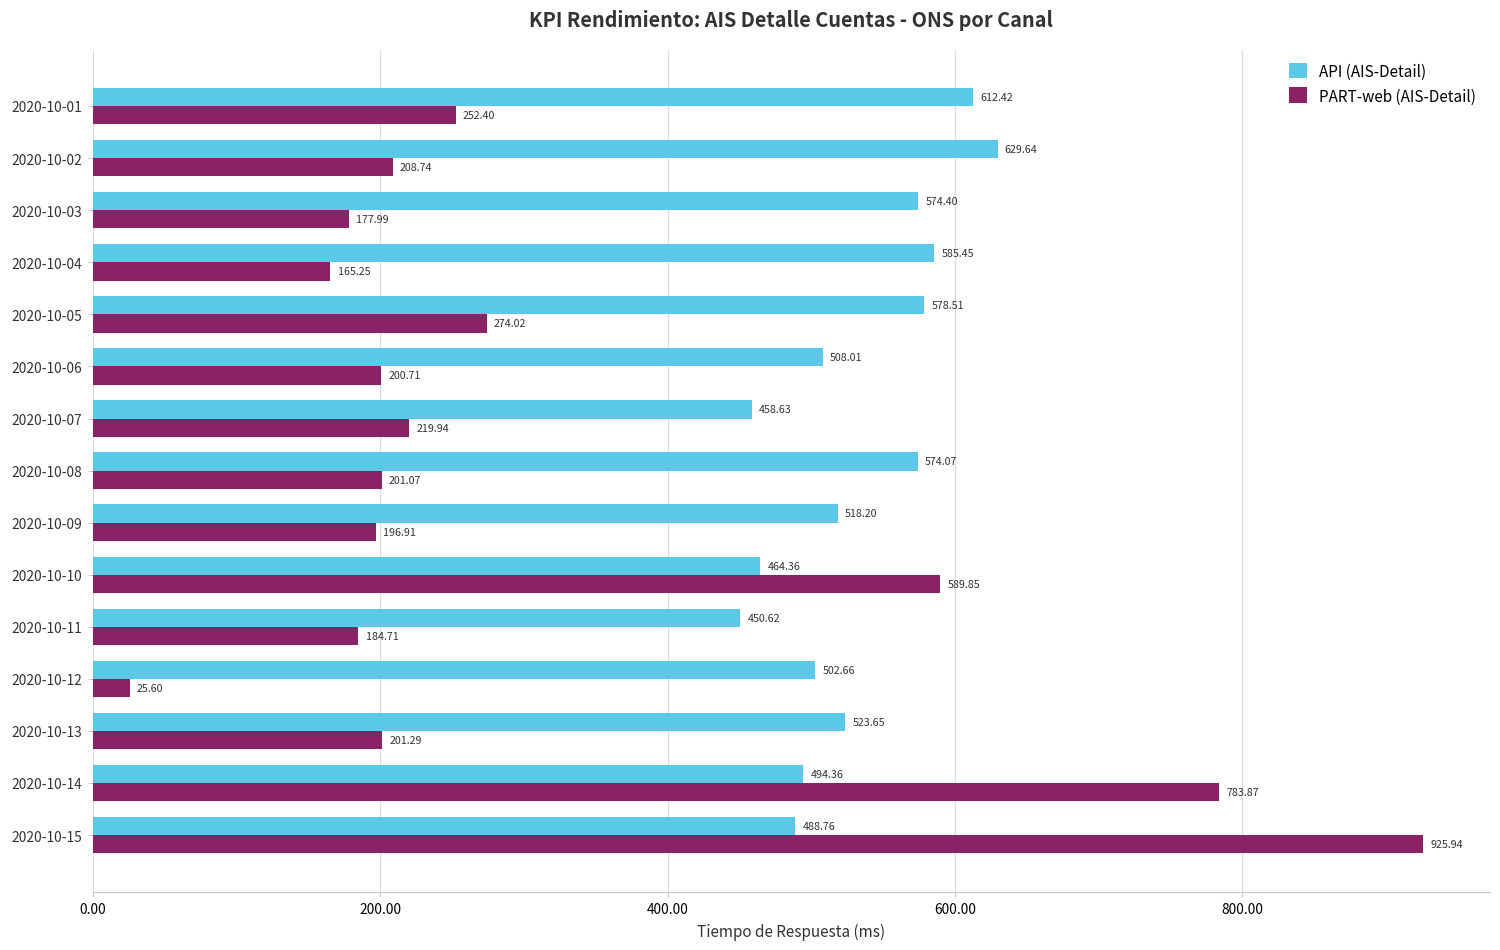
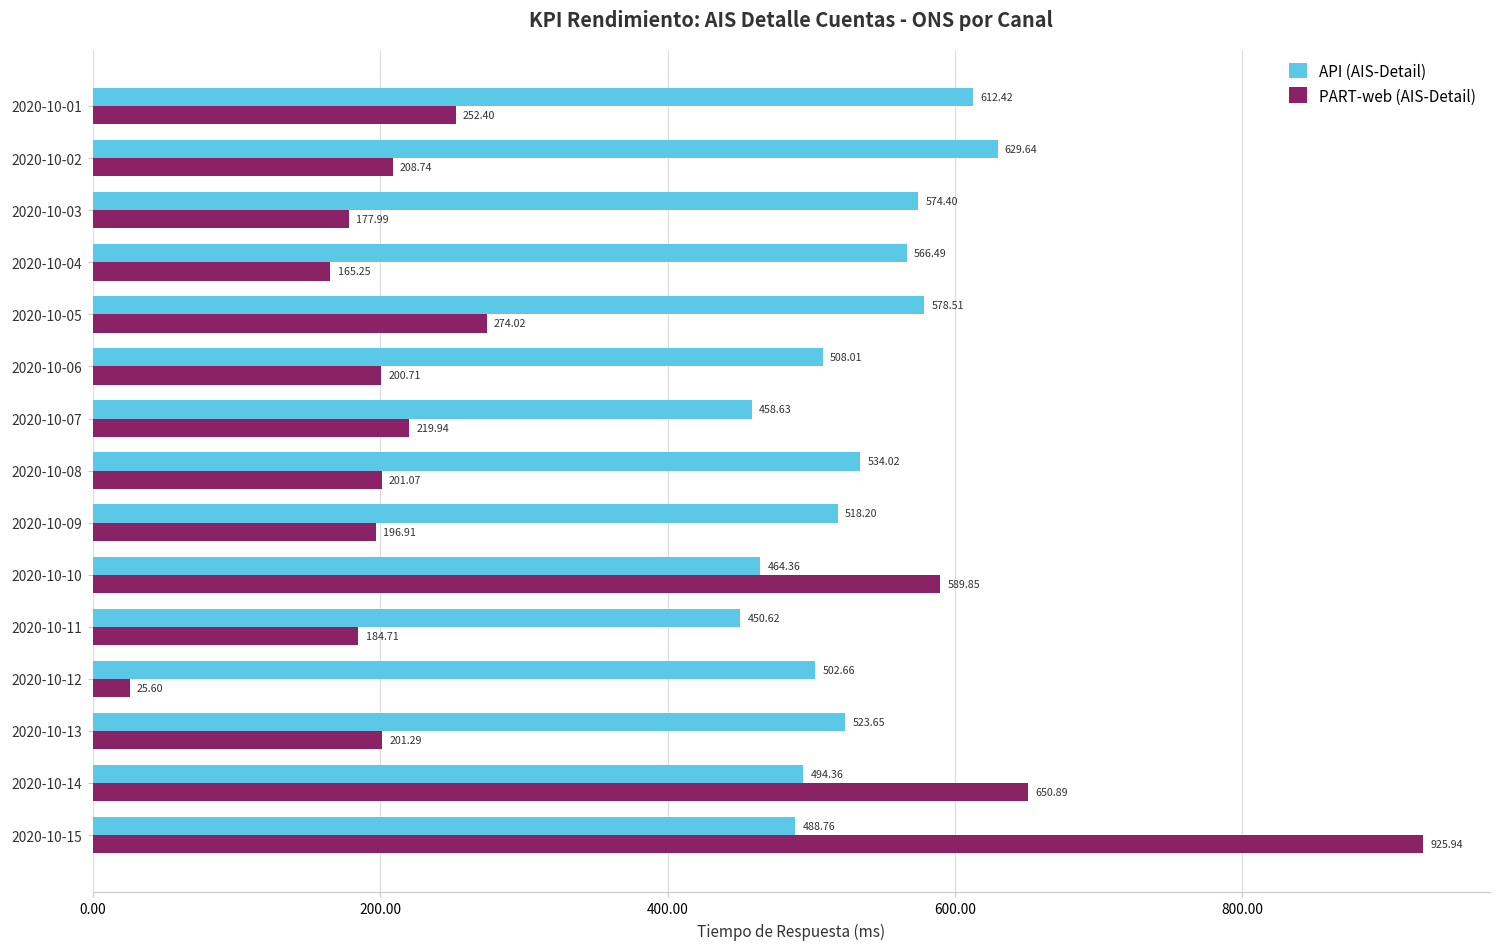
API (AIS-Detail), 2020-10-04: 585.45 -> 566.49
API (AIS-Detail), 2020-10-08: 574.07 -> 534.02
PART-web (AIS-Detail), 2020-10-14: 783.87 -> 650.89
